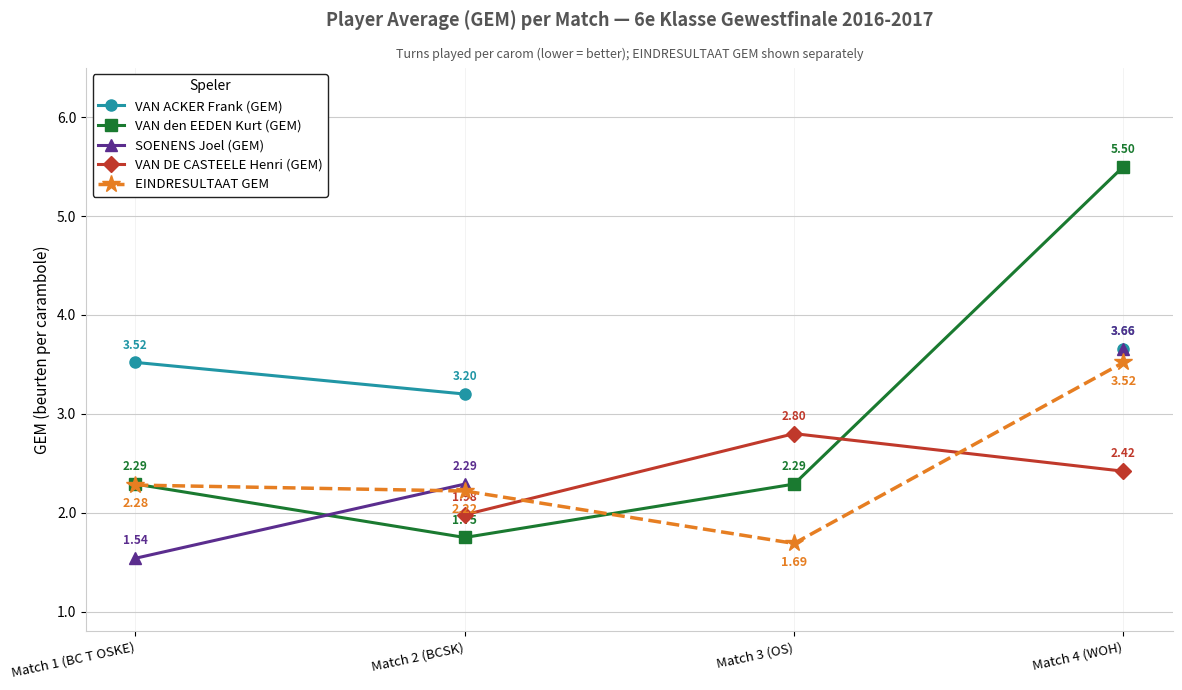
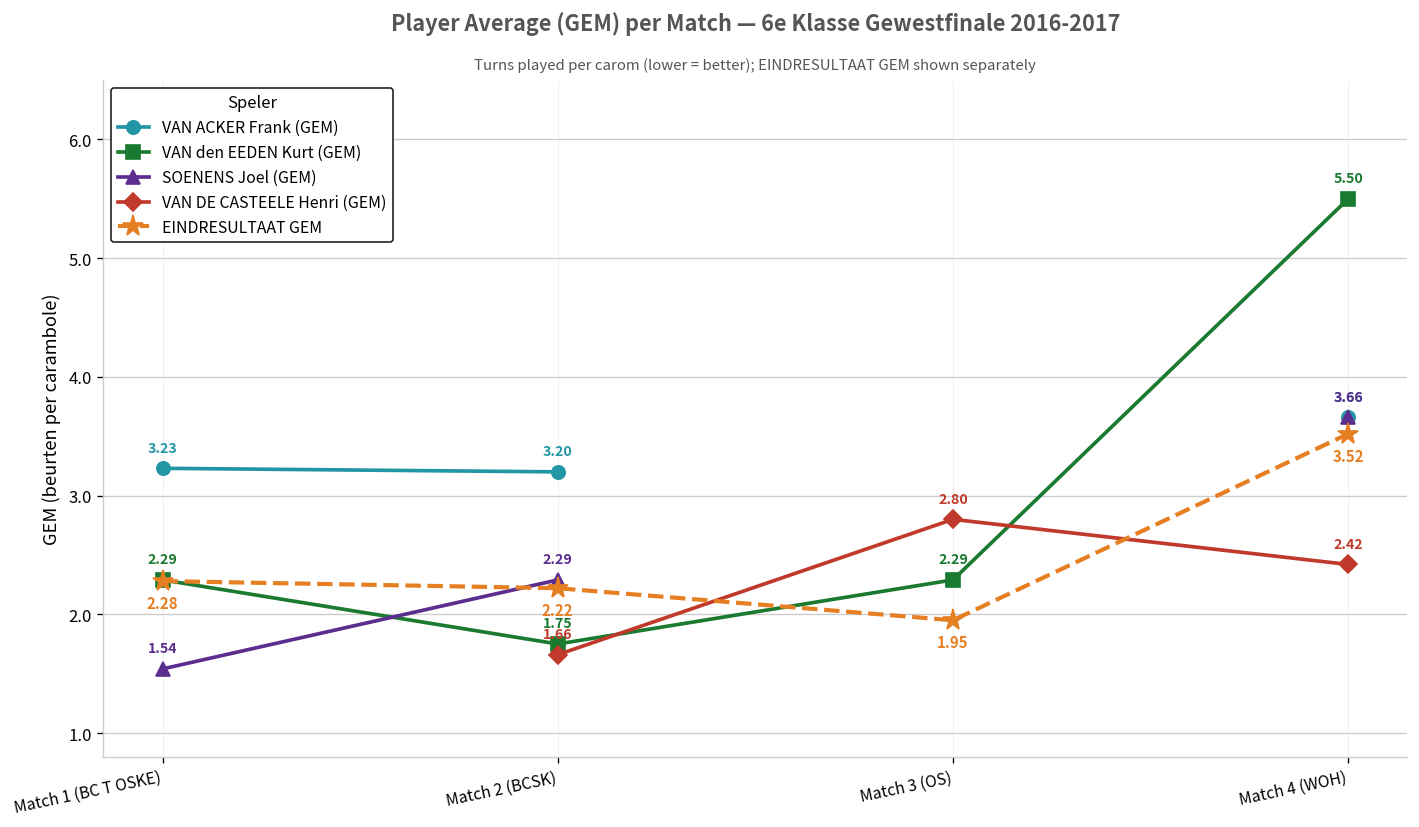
VAN ACKER Frank (GEM), Match 1 (BC T OSKE): 3.52 -> 3.23
VAN DE CASTEELE Henri (GEM), Match 2 (BCSK): 1.98 -> 1.66
EINDRESULTAAT GEM, Match 3 (OS): 1.69 -> 1.95
